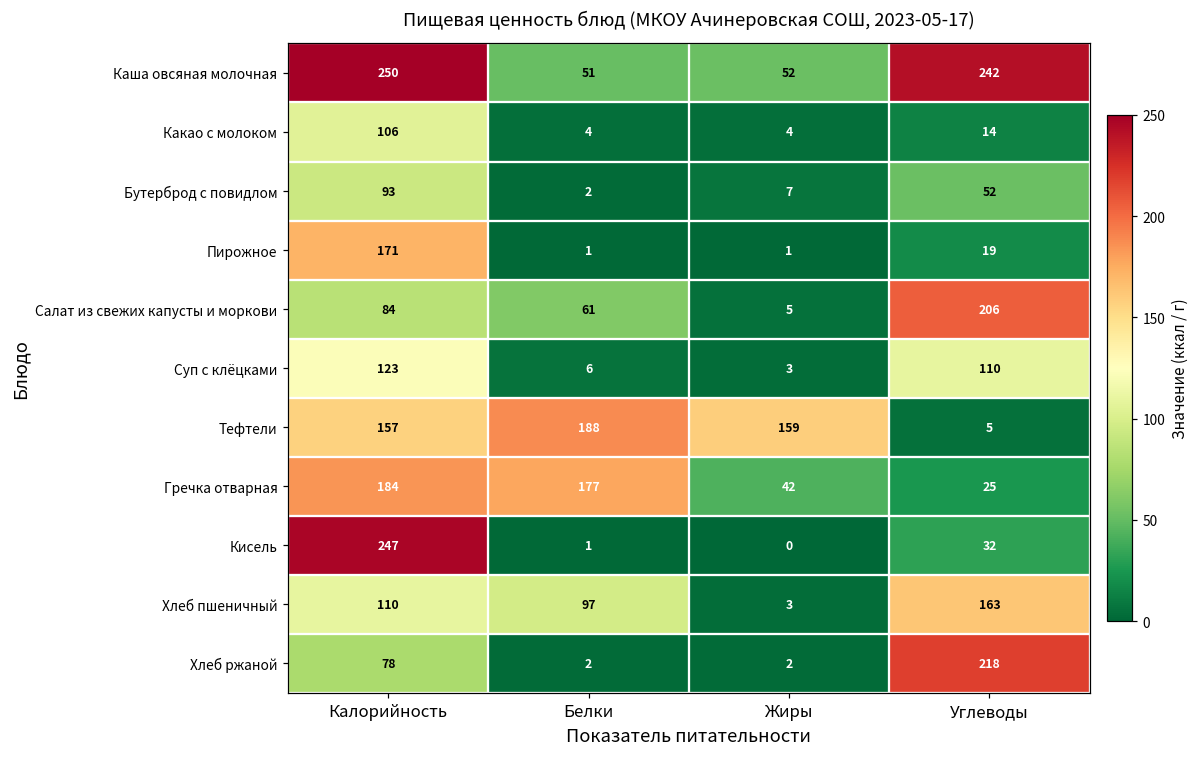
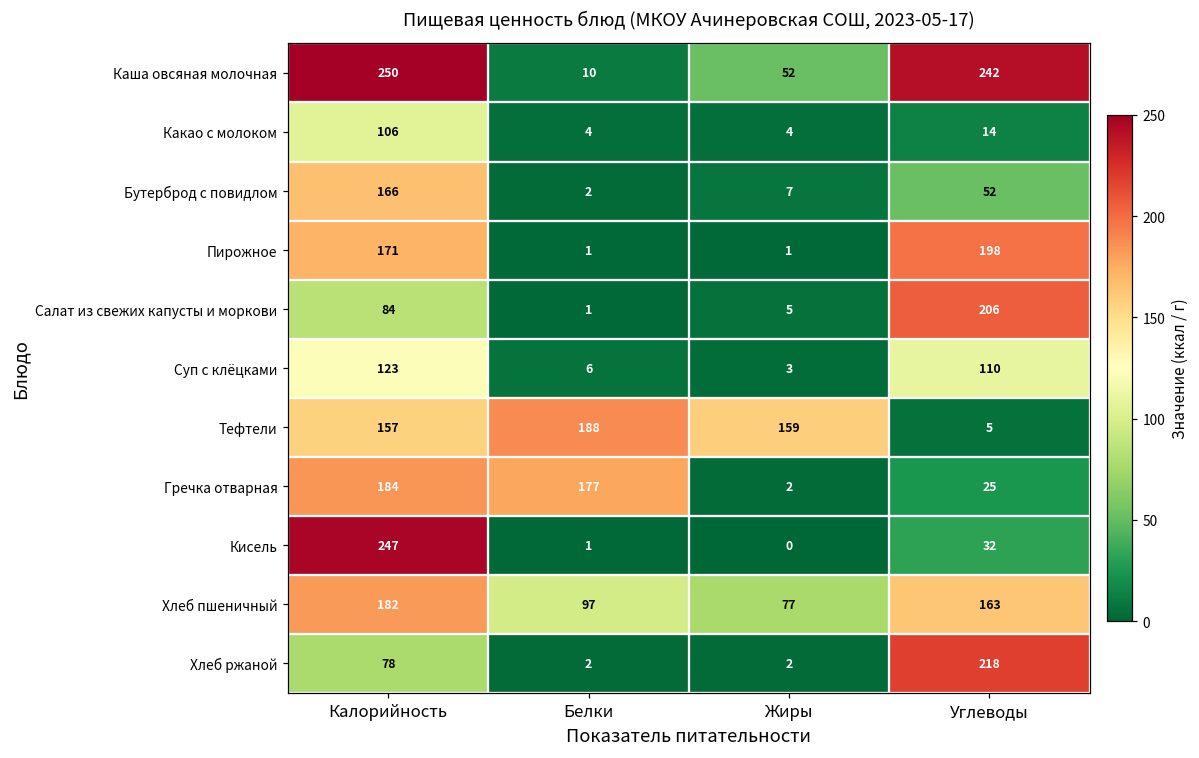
Каша овсяная молочная, Белки: 51 -> 10
Бутерброд с повидлом, Калорийность: 93 -> 166
Пирожное, Углеводы: 19 -> 198
Салат из свежих капусты и моркови, Белки: 61 -> 1
Гречка отварная, Жиры: 42 -> 2
Хлеб пшеничный, Калорийность: 110 -> 182
Хлеб пшеничный, Жиры: 3 -> 77
